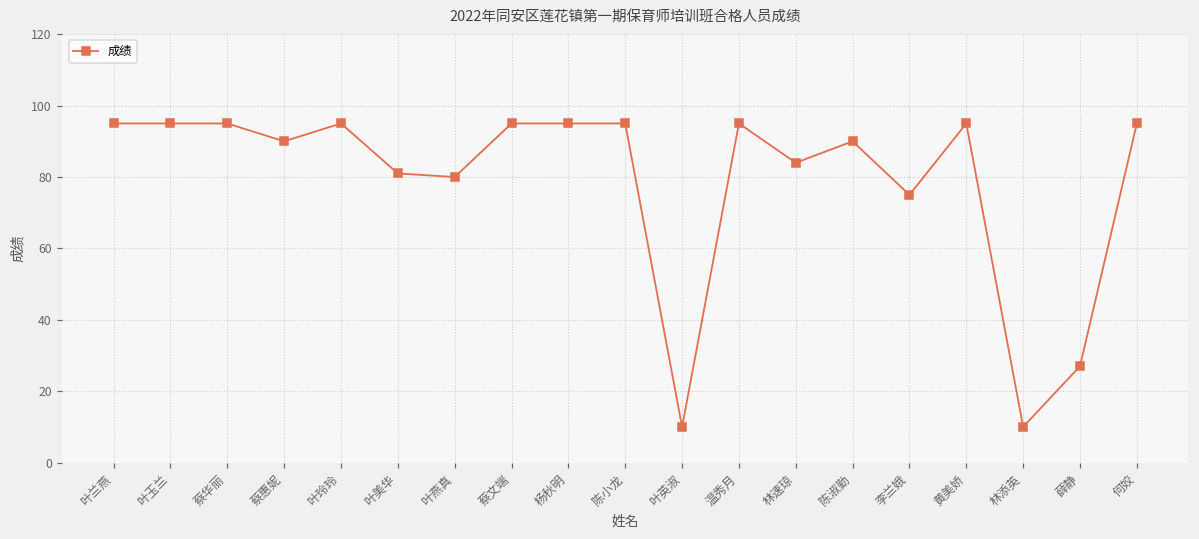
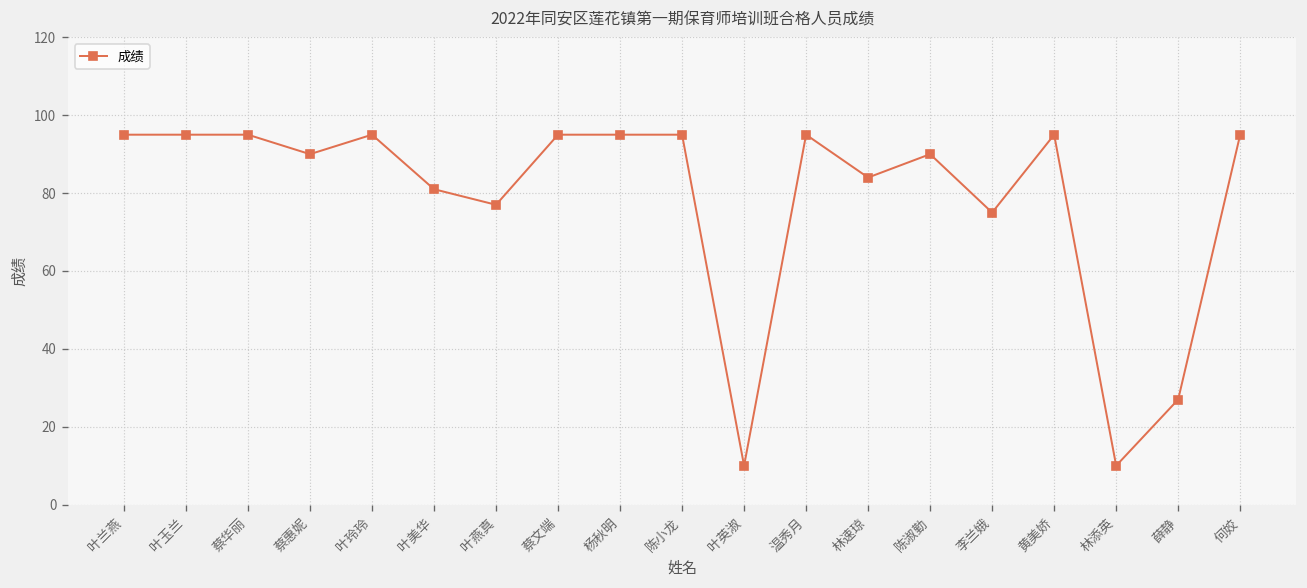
叶燕真: 80 -> 77
